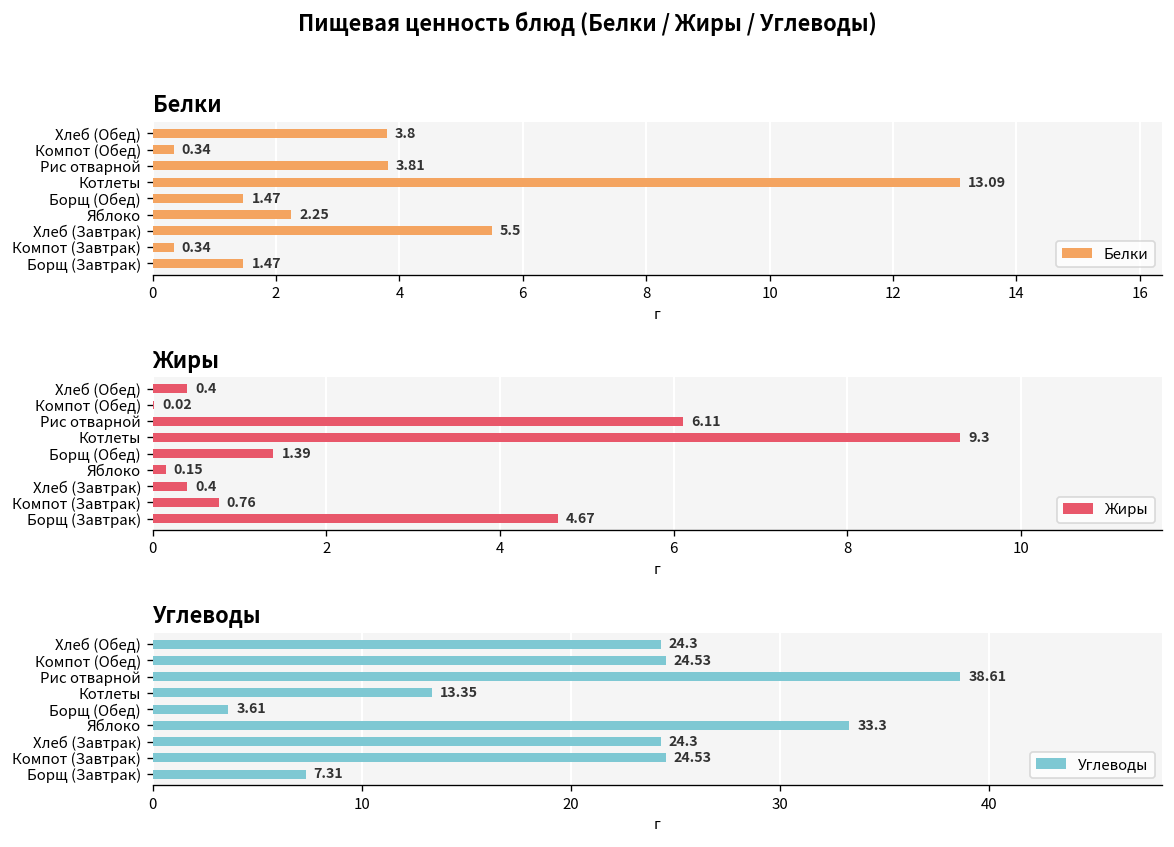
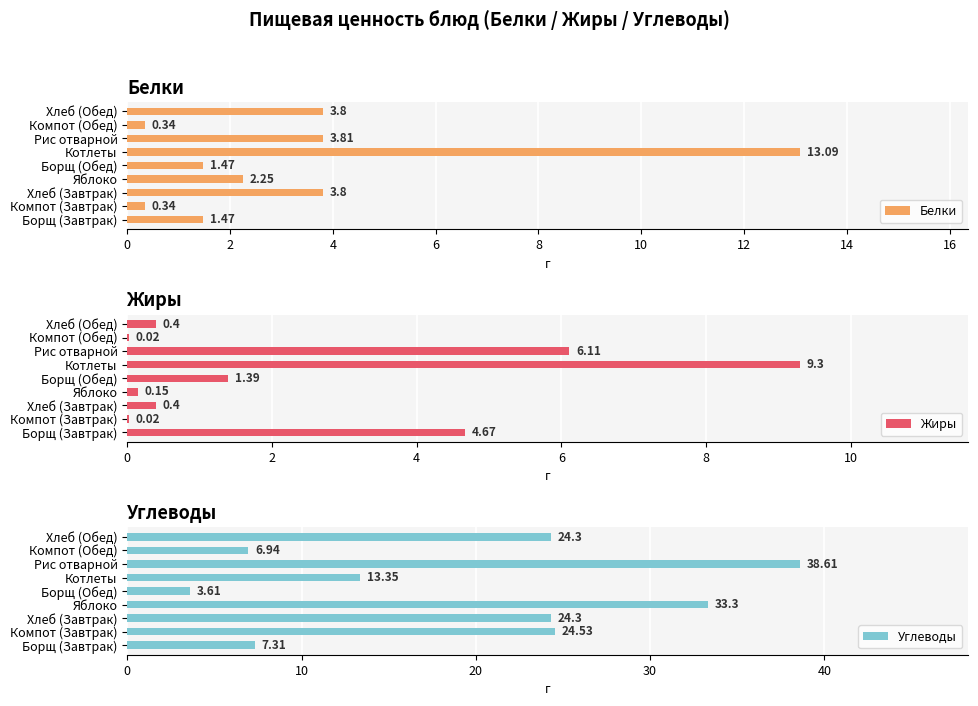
Белки, Хлеб (Завтрак): 5.5 -> 3.8
Жиры, Компот (Завтрак): 0.76 -> 0.02
Углеводы, Компот (Обед): 24.53 -> 6.94
